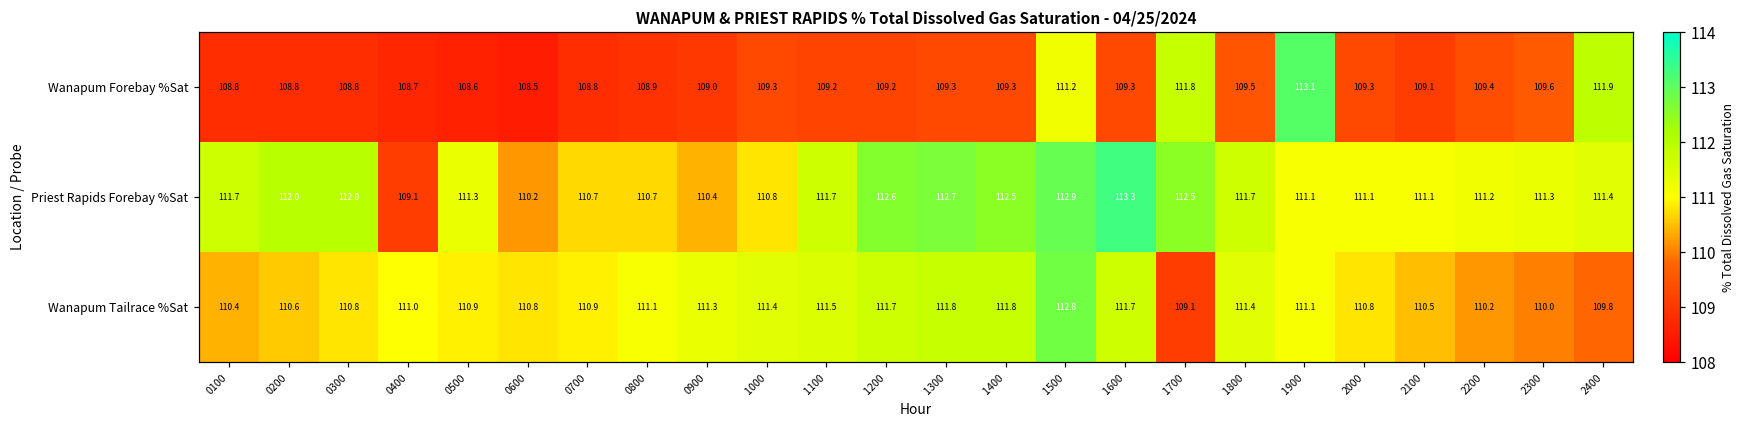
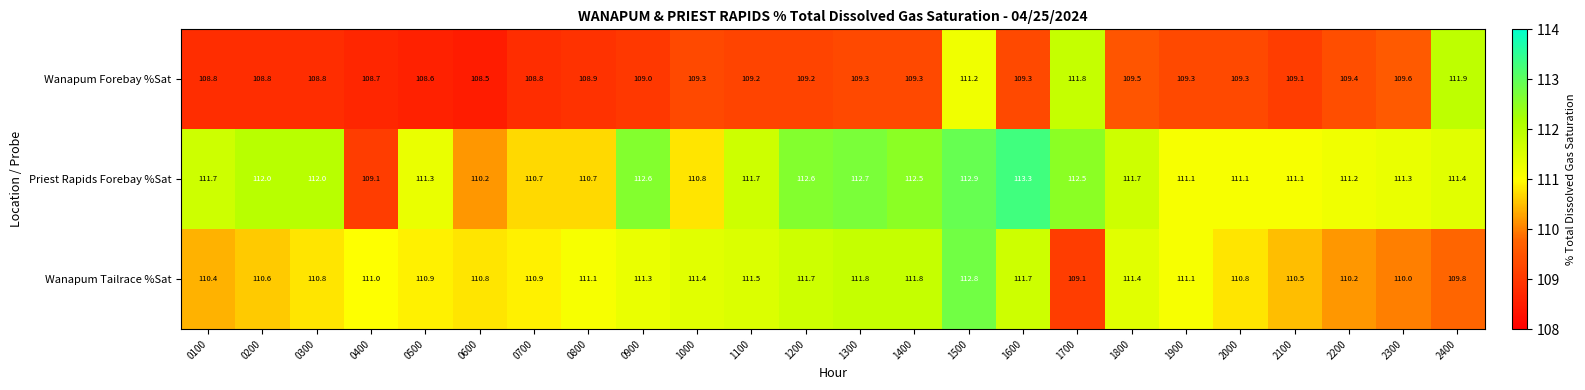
Wanapum Forebay %Sat, 1900: 113.1 -> 109.3
Priest Rapids Forebay %Sat, 0900: 110.4 -> 112.6
